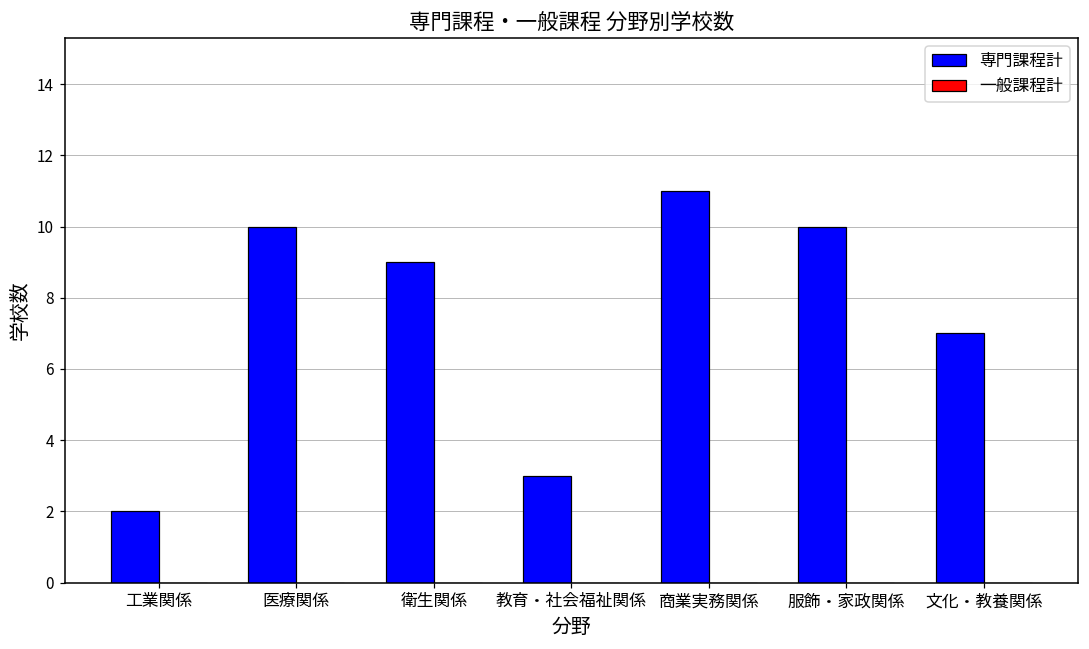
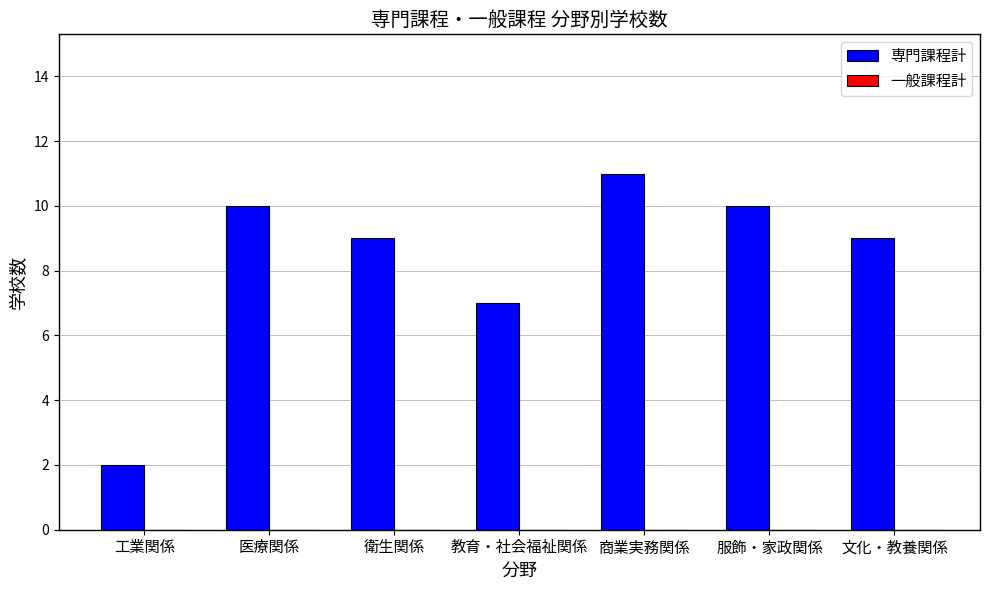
専門課程計, 教育・社会福祉関係: 3 -> 7
専門課程計, 文化・教養関係: 7 -> 9
